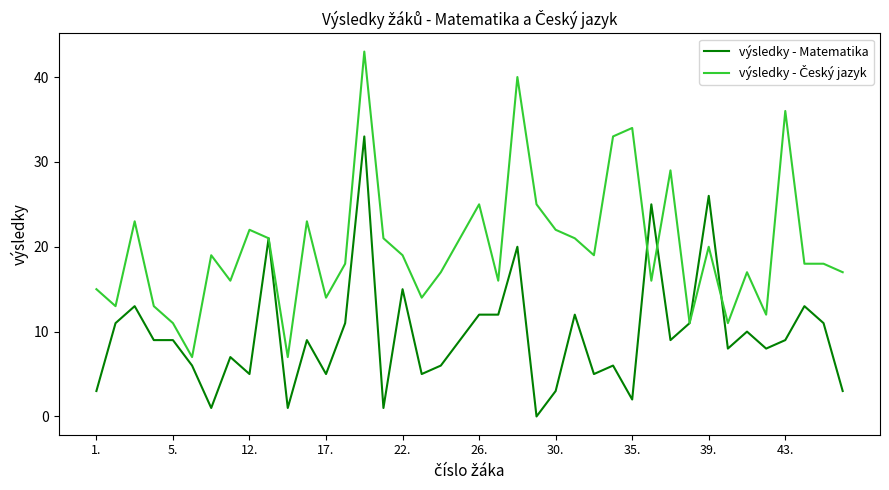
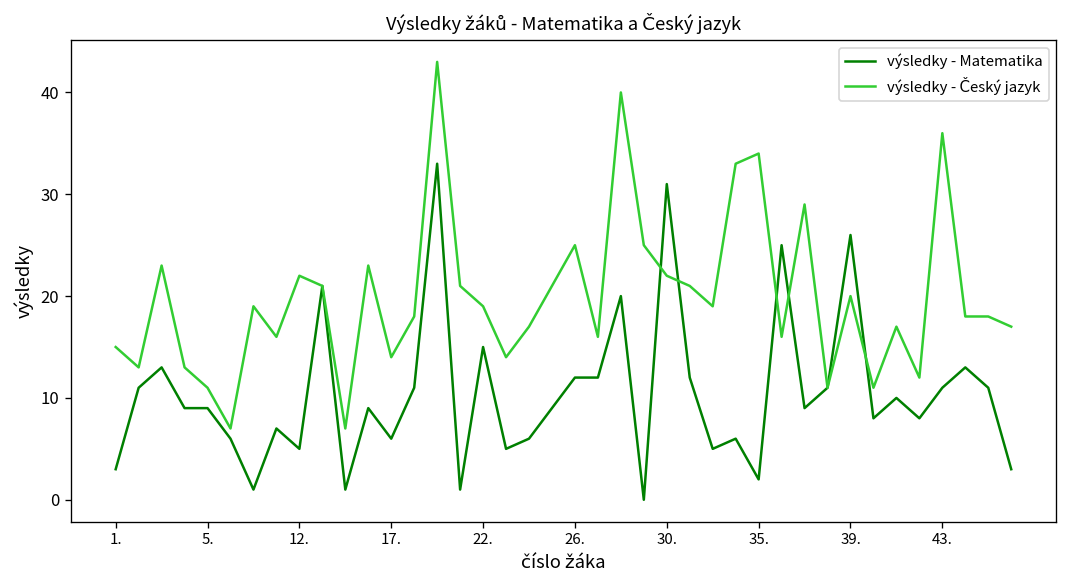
výsledky - Matematika, 17.: 5 -> 6
výsledky - Matematika, 30.: 3 -> 31
výsledky - Matematika, 43.: 9 -> 11
